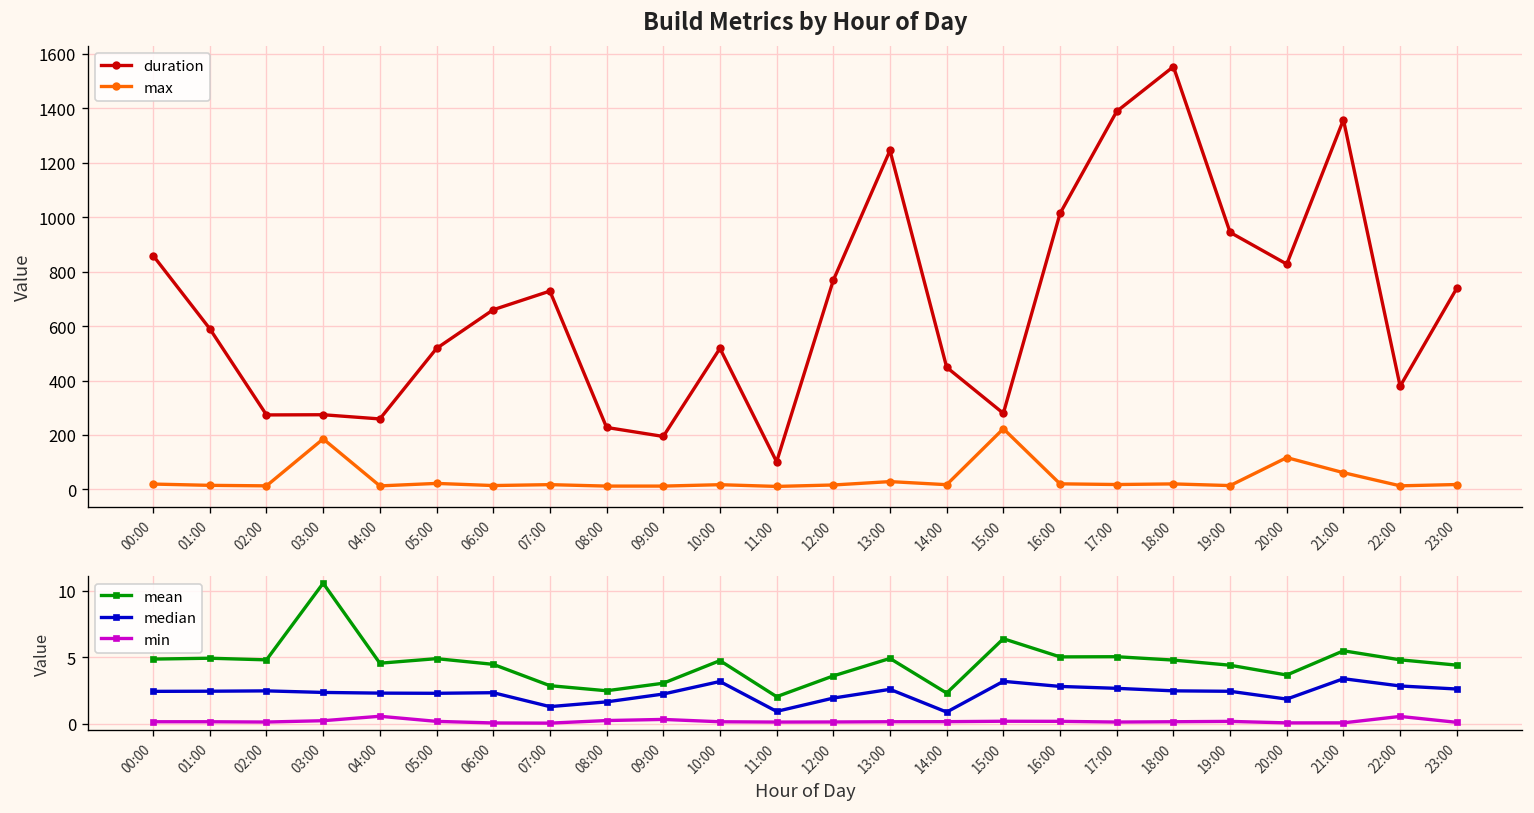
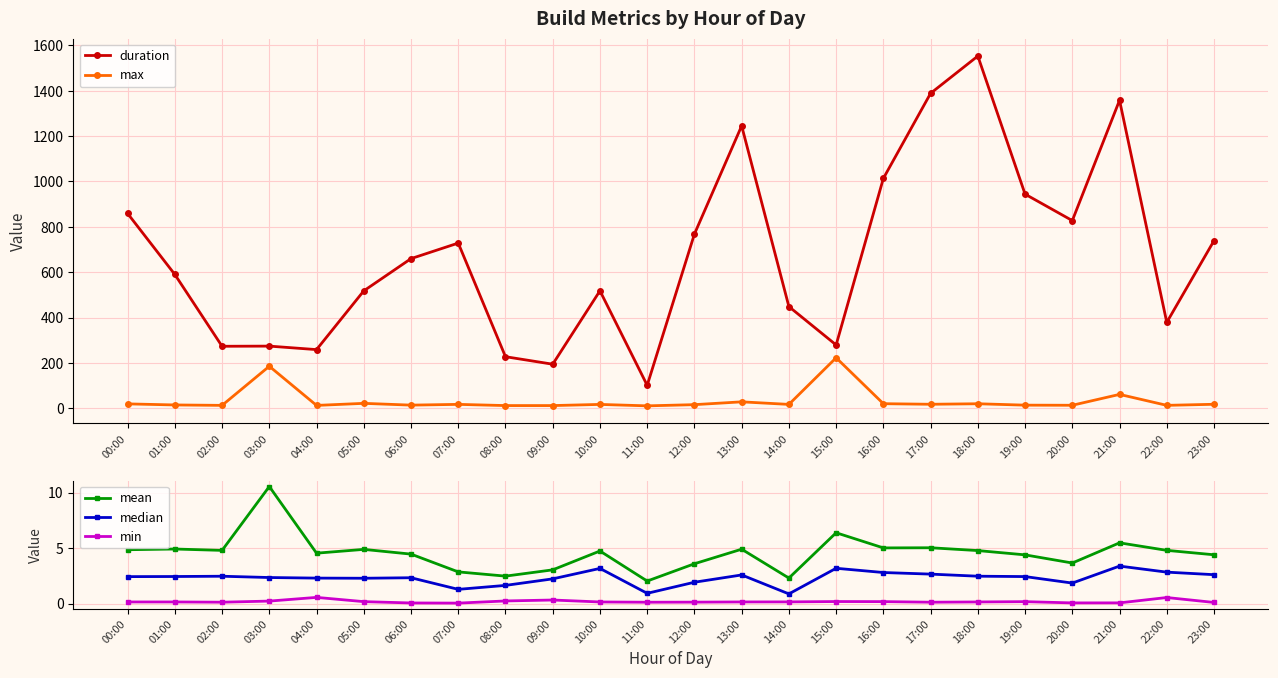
Build Metrics by Hour of Day, max, 20:00: 120 -> 10
